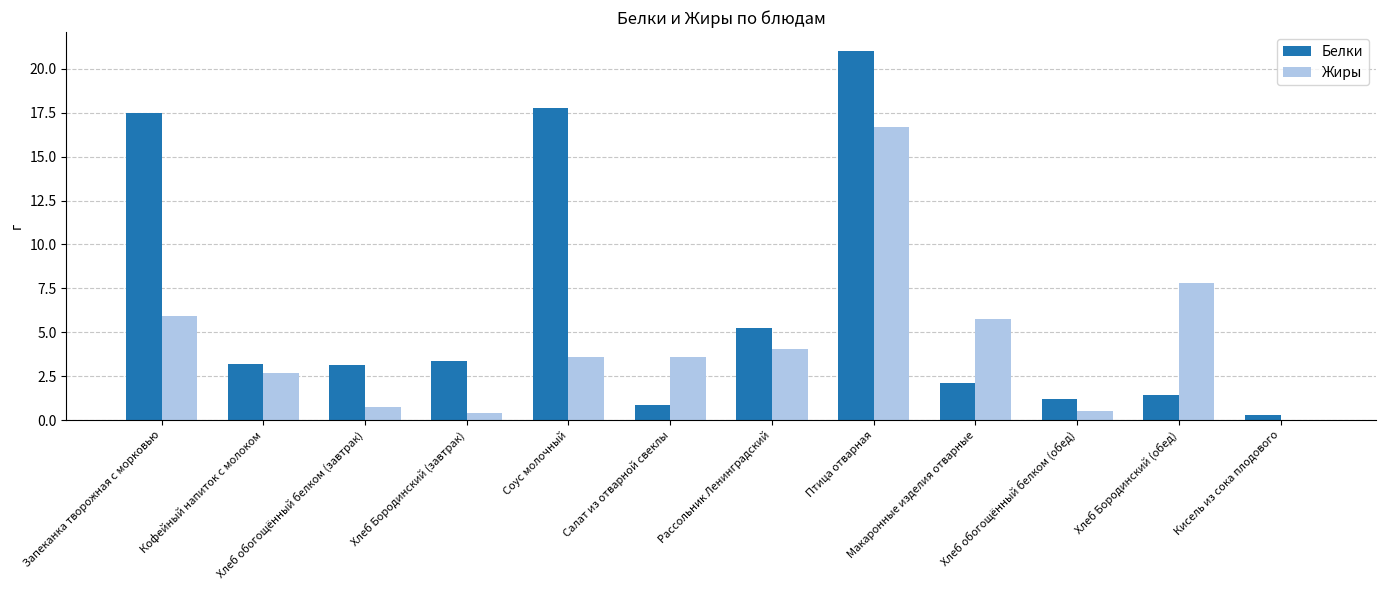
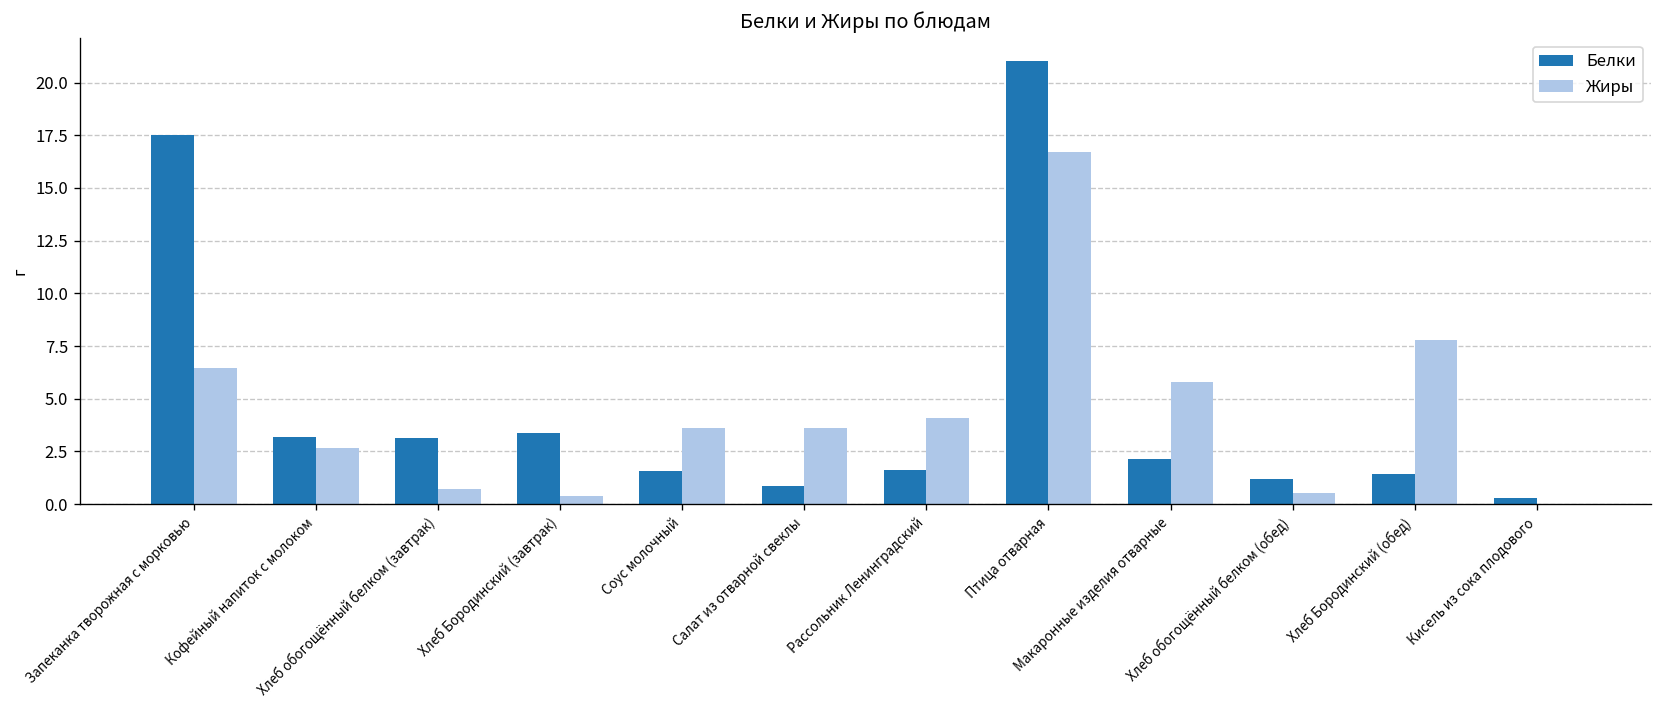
Жиры, Запеканка творожная с морковью: 5.9 -> 6.5
Белки, Соус молочный: 17.8 -> 1.6
Белки, Рассольник Ленинградский: 5.3 -> 1.6
